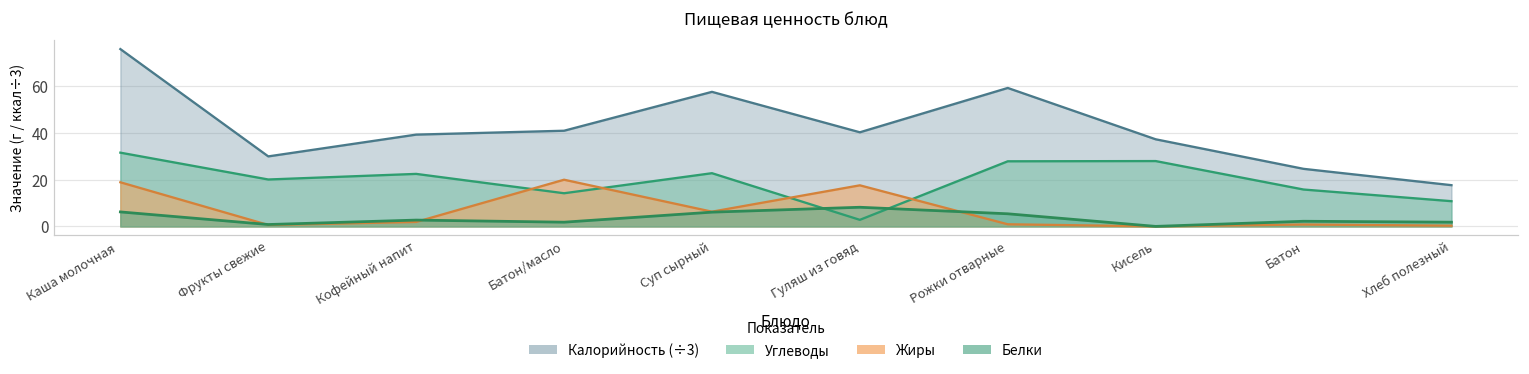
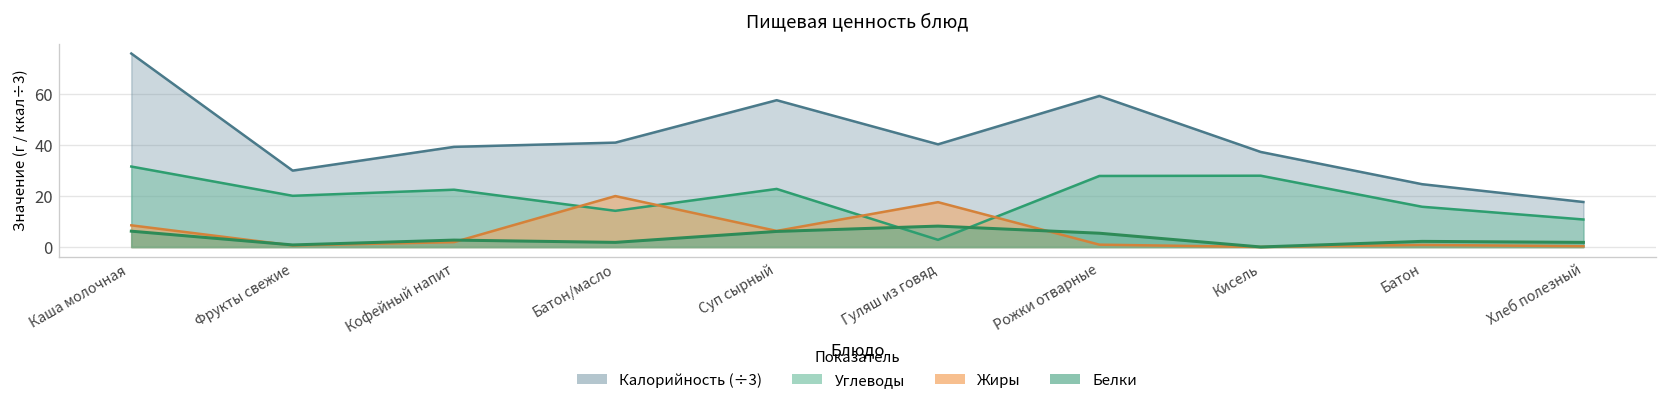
Жиры, Каша молочная: 19 -> 9
